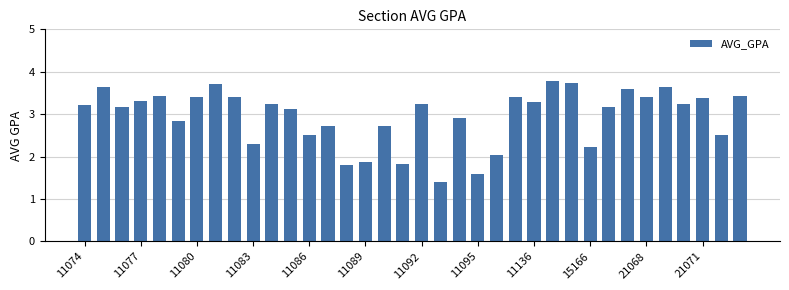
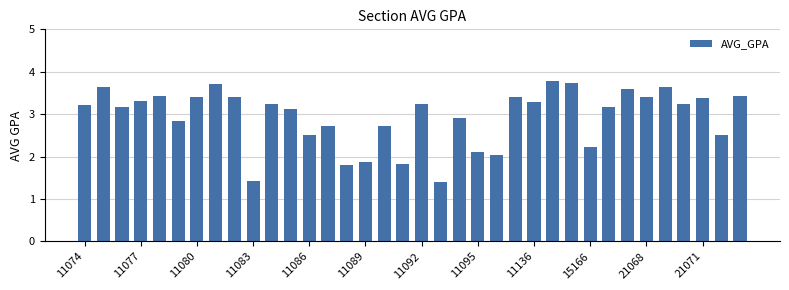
11083: 2.3 -> 1.4
11095: 1.6 -> 2.1
